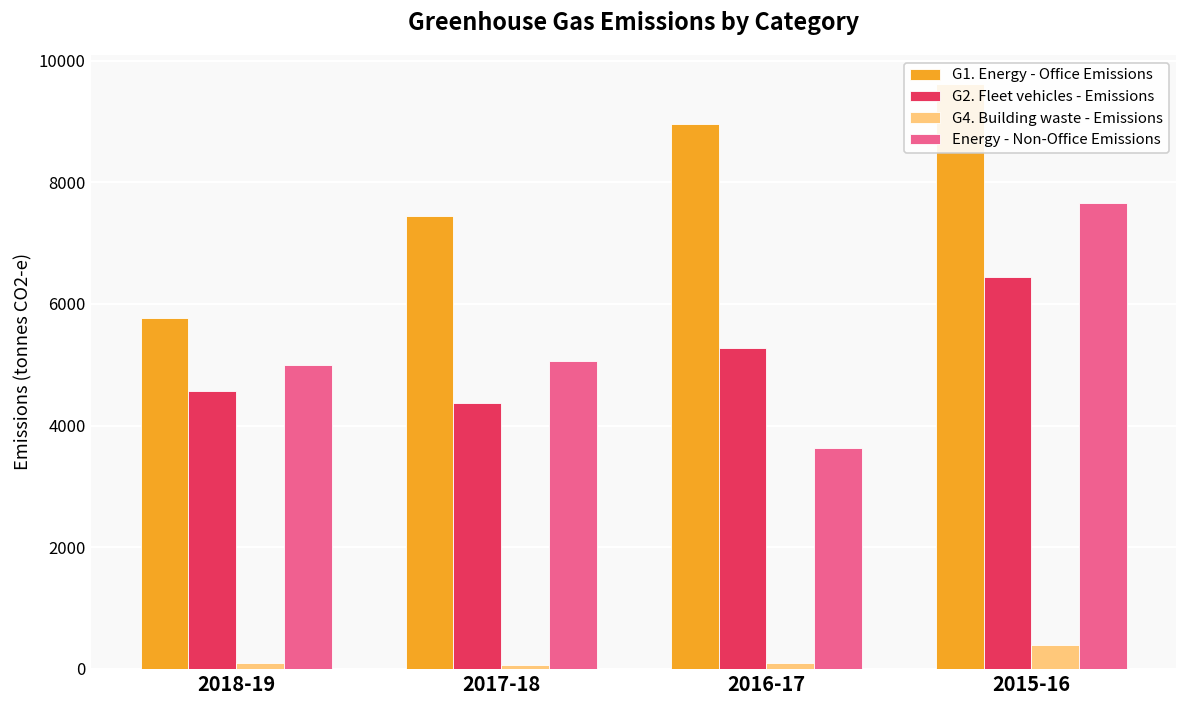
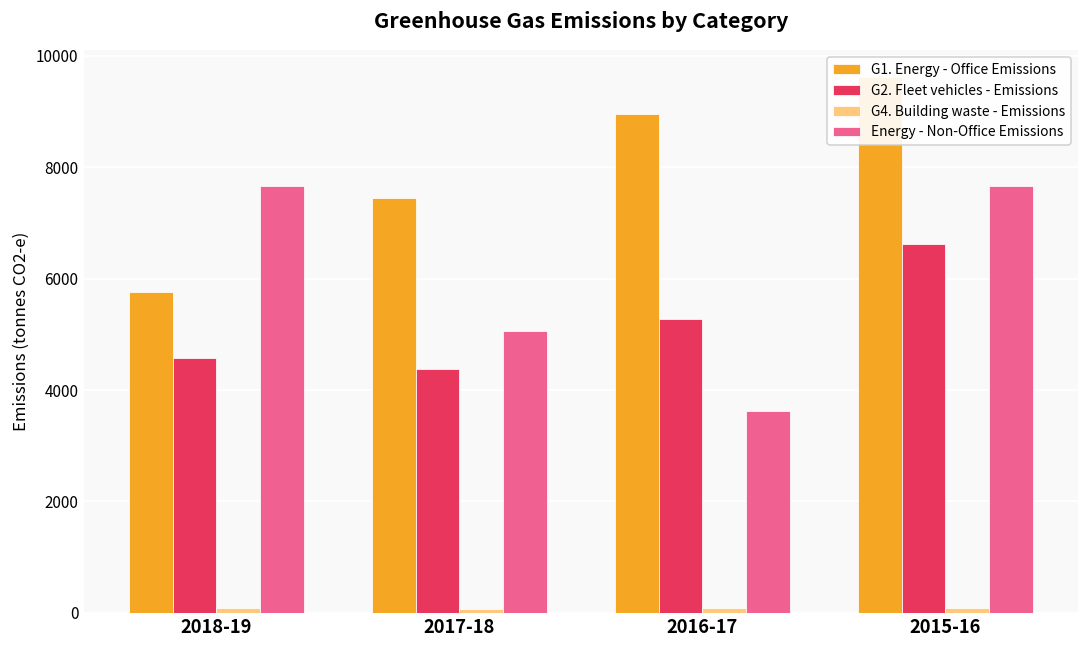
Energy - Non-Office Emissions, 2018-19: 5000 -> 7700
G2. Fleet vehicles - Emissions, 2015-16: 6500 -> 6600
G4. Building waste - Emissions, 2015-16: 400 -> 100
